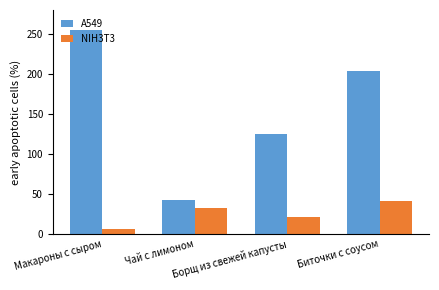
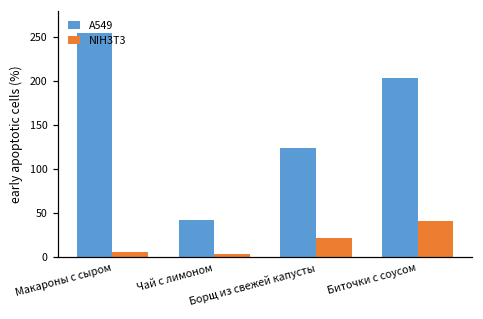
NIH3T3, Чай с лимоном: 30 -> 0
